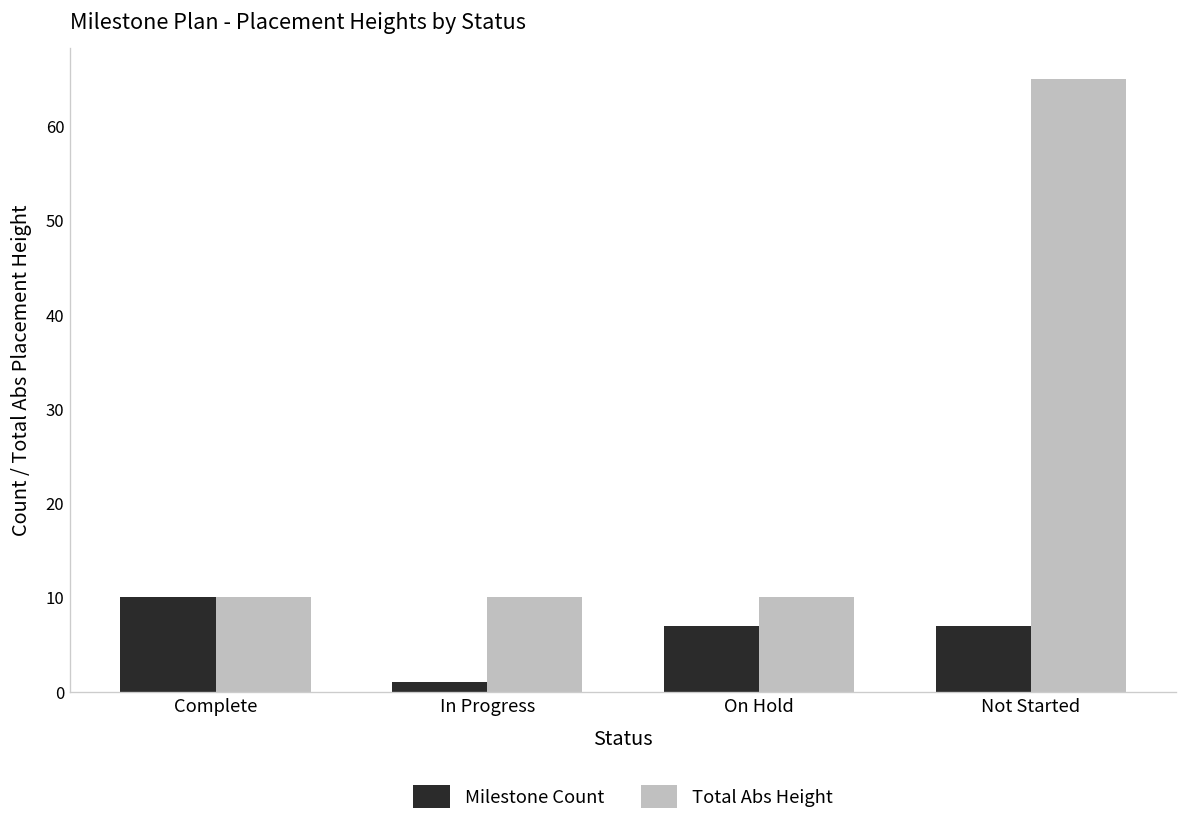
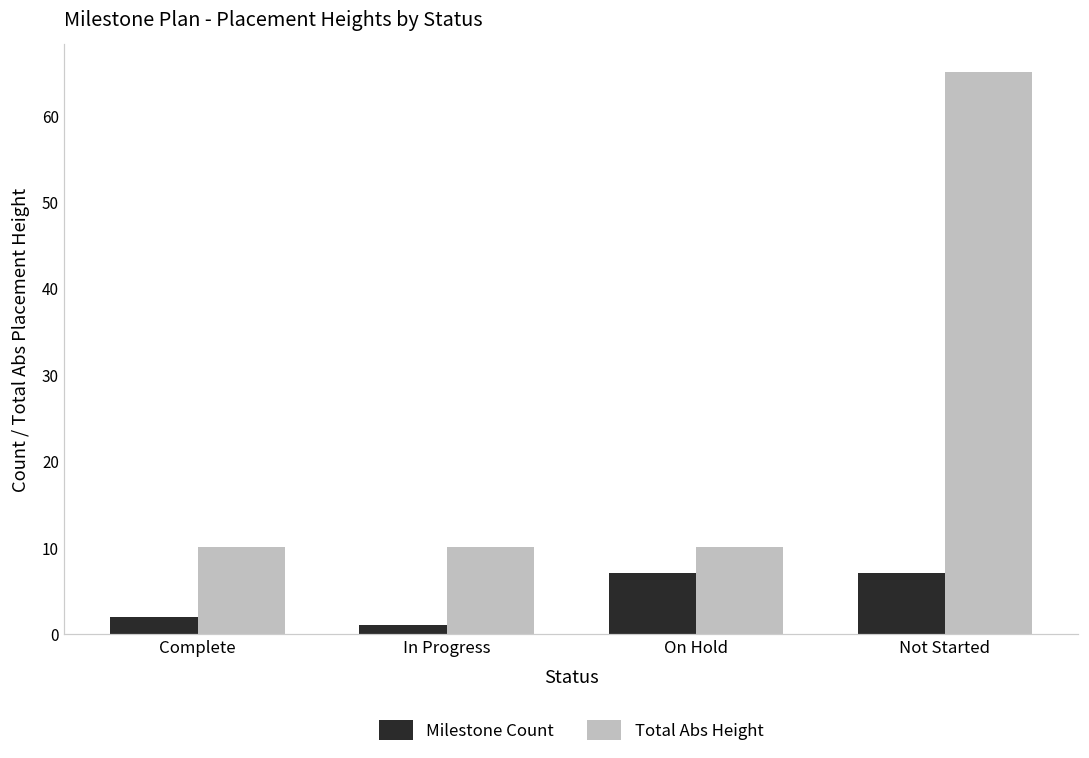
Milestone Count, Complete: 10 -> 2
